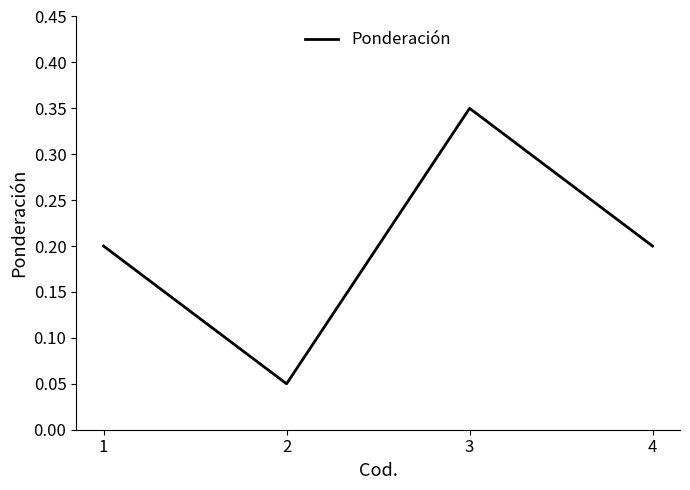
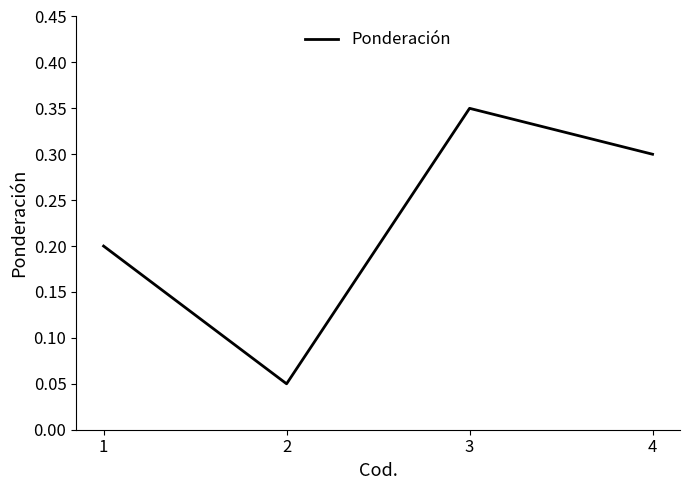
4: 0.2 -> 0.3
